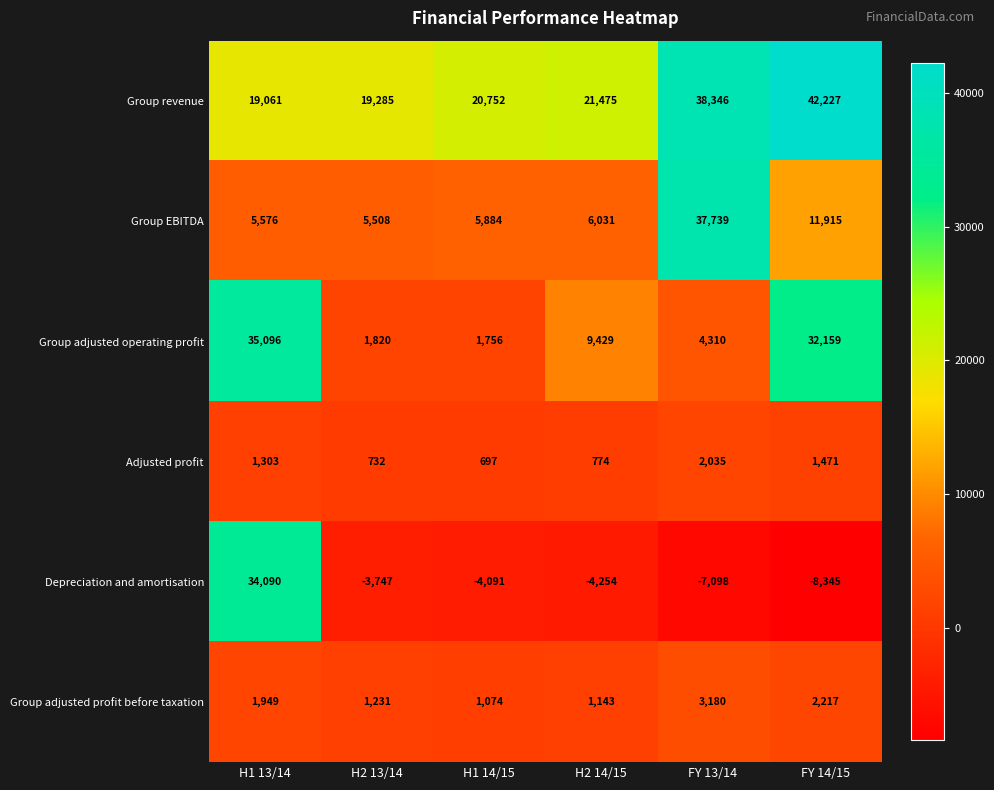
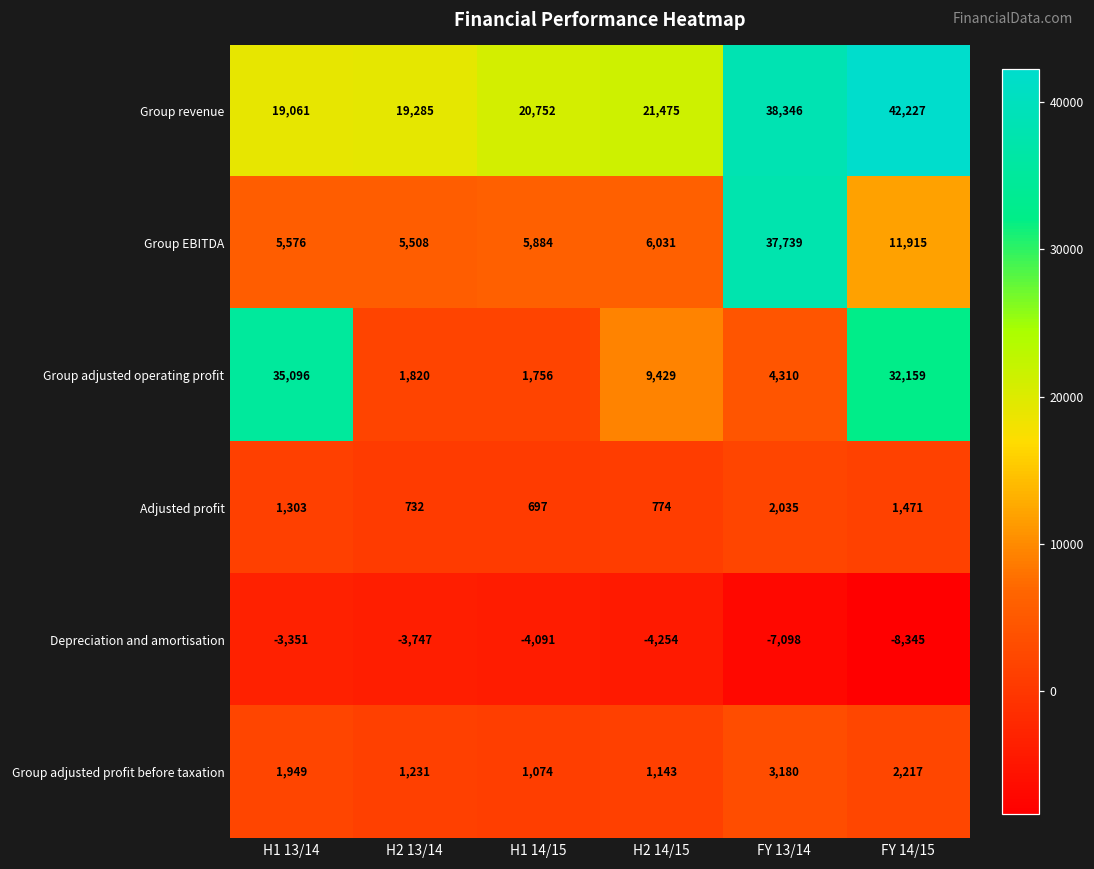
Depreciation and amortisation, H1 13/14: 34,090 -> -3,351
